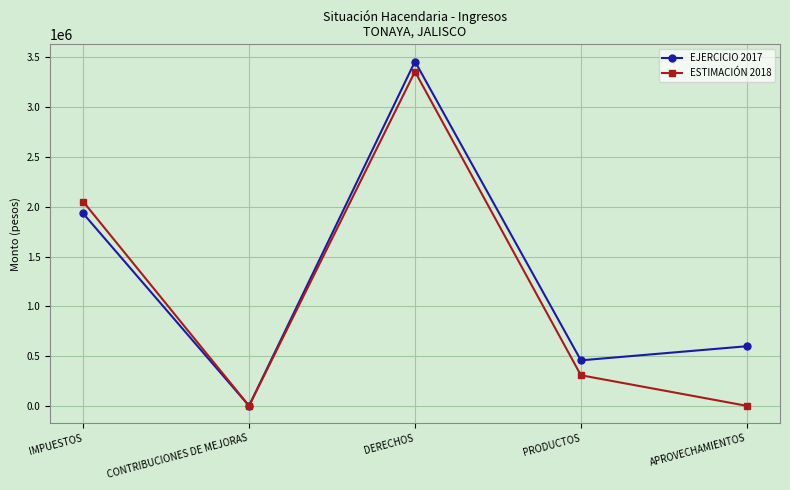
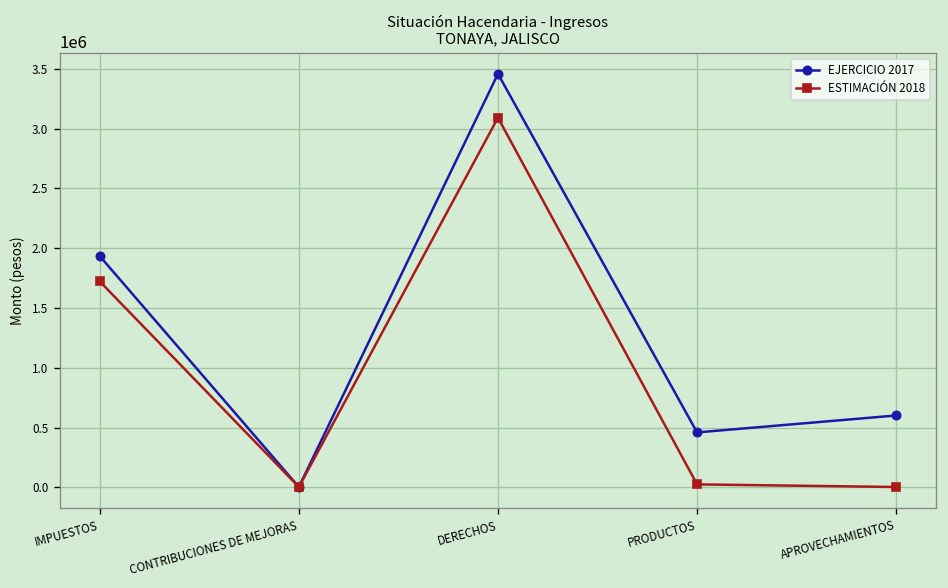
ESTIMACIÓN 2018, IMPUESTOS: 2100000 -> 1700000
ESTIMACIÓN 2018, DERECHOS: 3400000 -> 3100000
ESTIMACIÓN 2018, PRODUCTOS: 300000 -> 0
